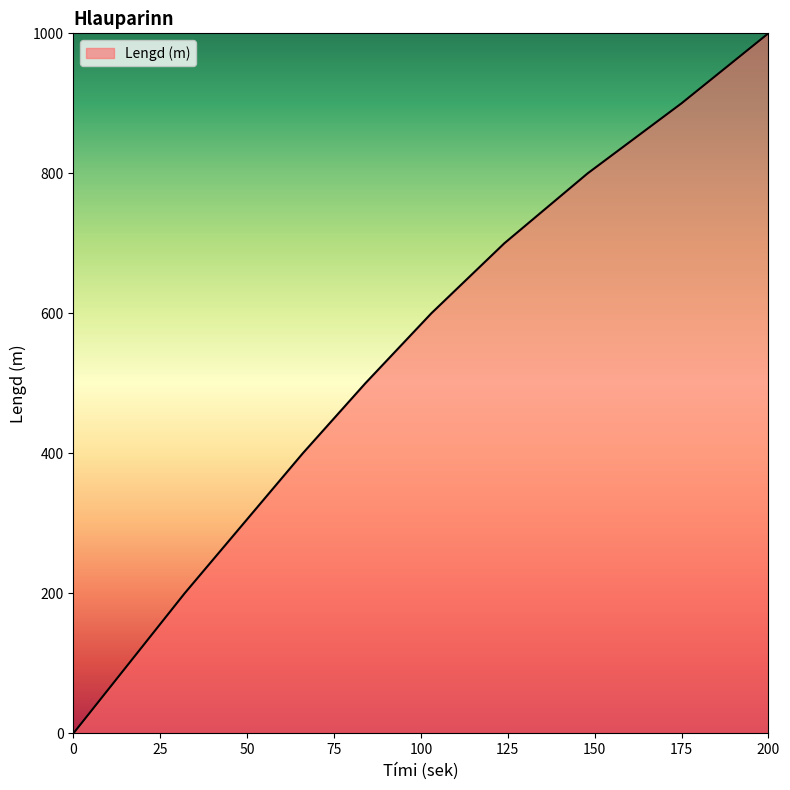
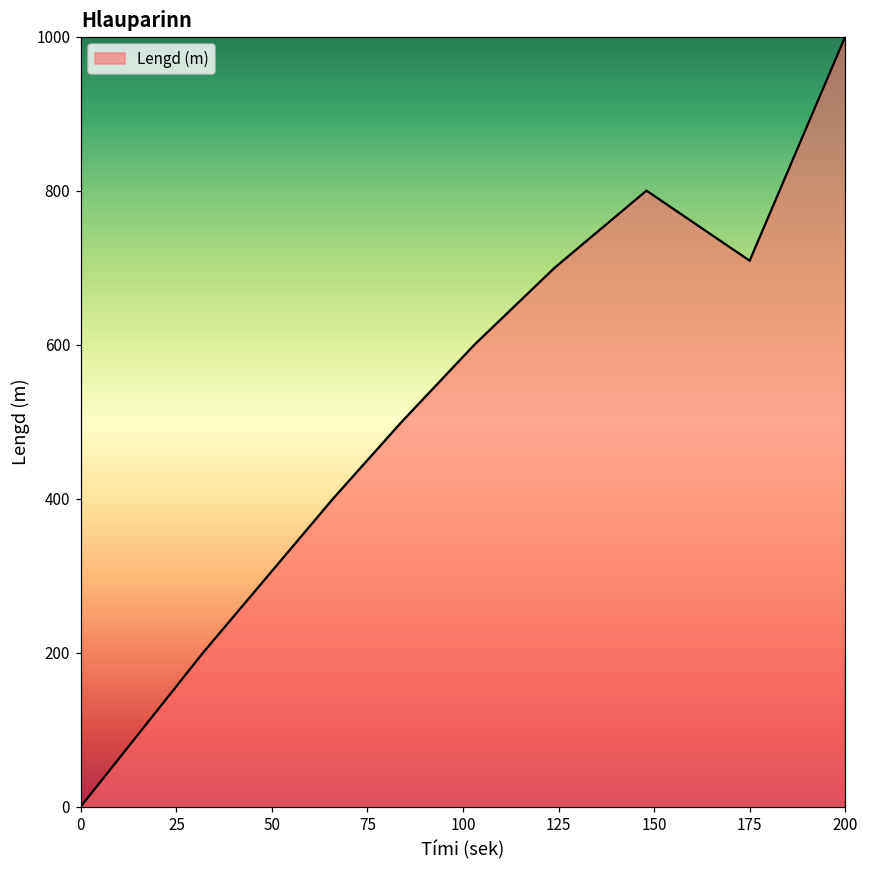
175: 900 -> 710
